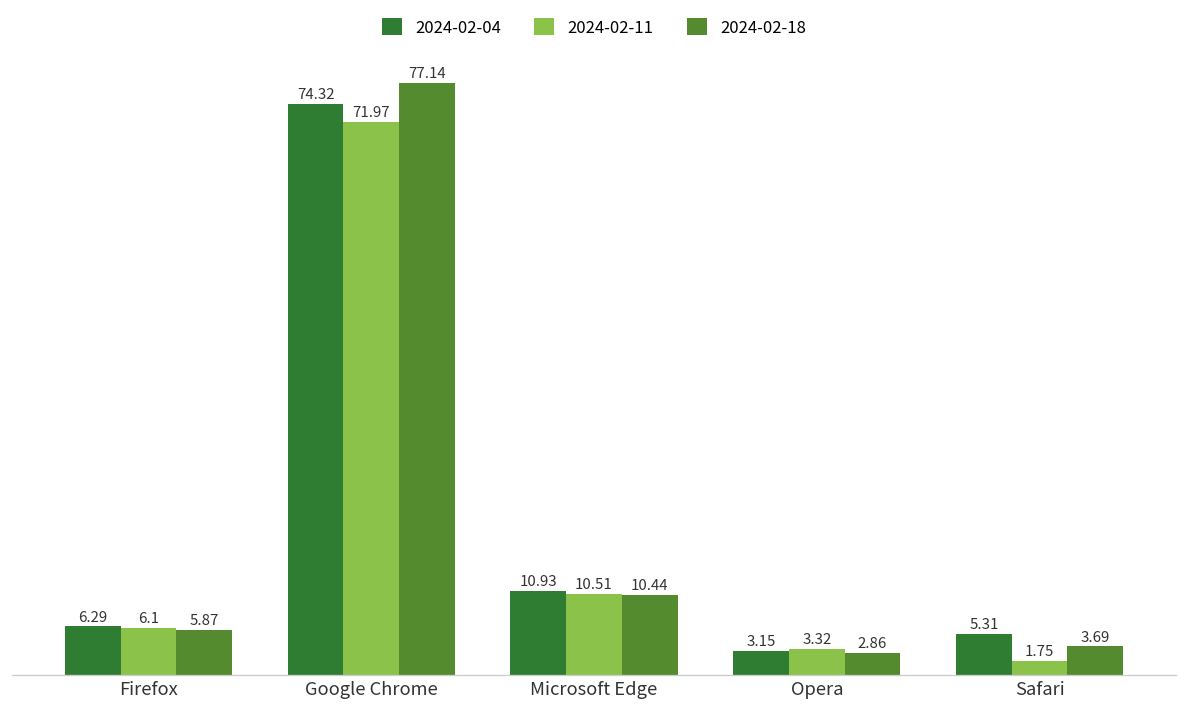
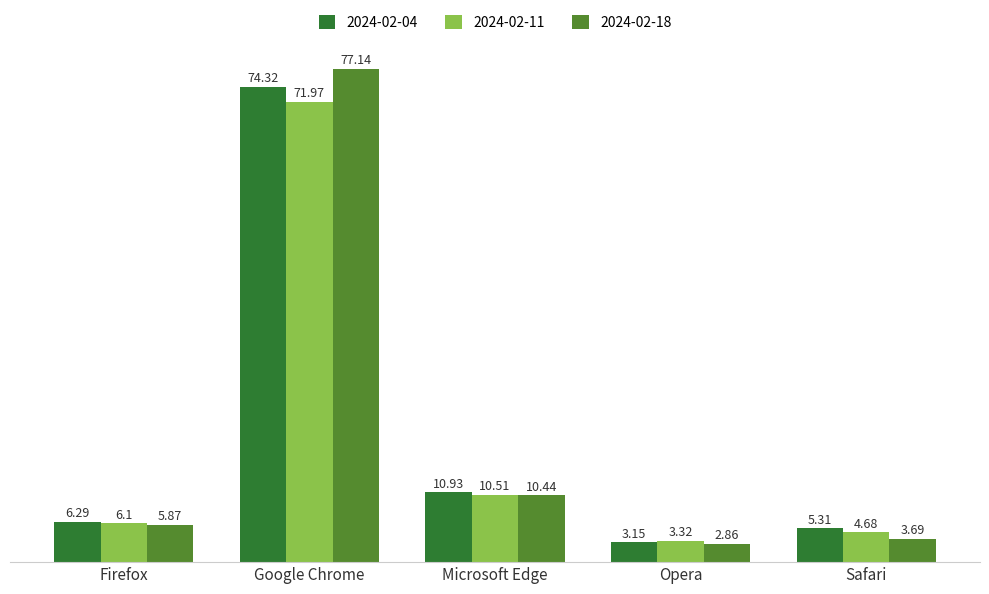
2024-02-11, Safari: 1.75 -> 4.68
